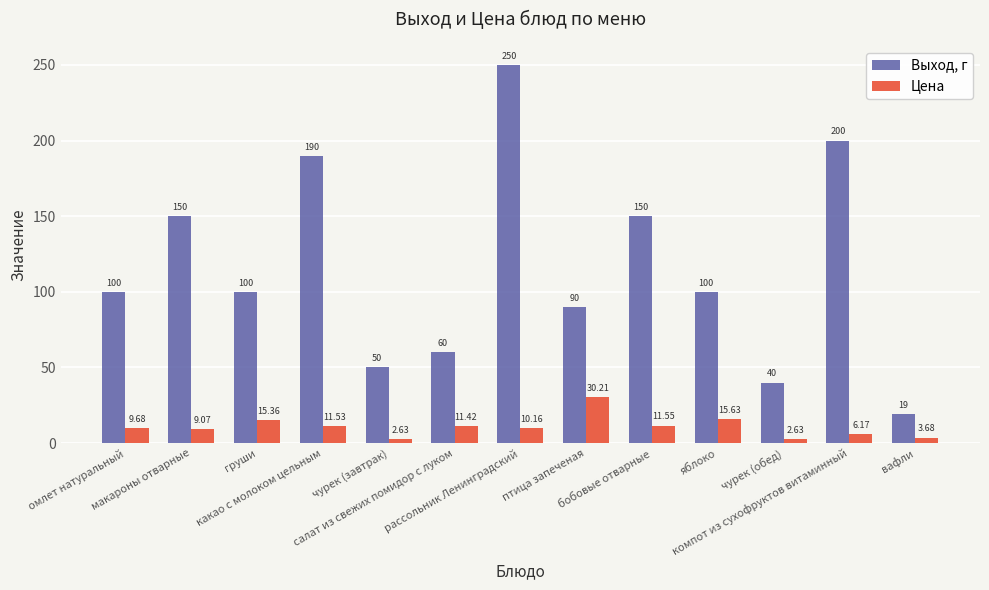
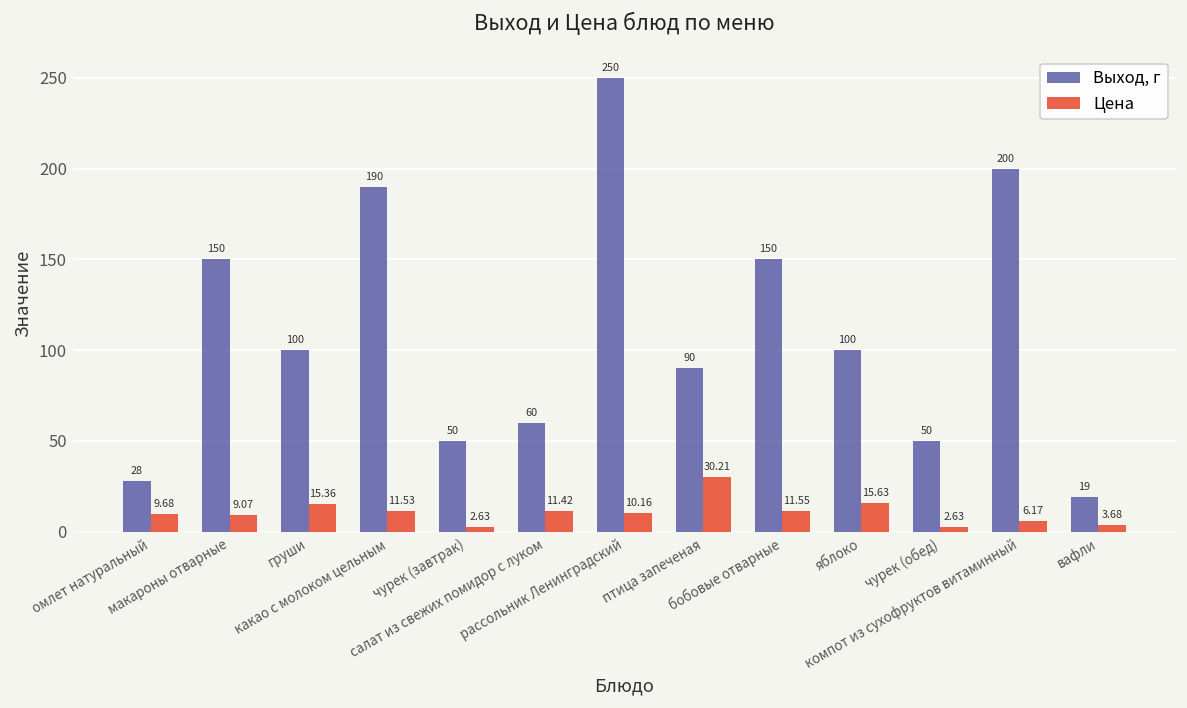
Выход, г, омлет натуральный: 100 -> 28
Выход, г, чурек (обед): 40 -> 50
